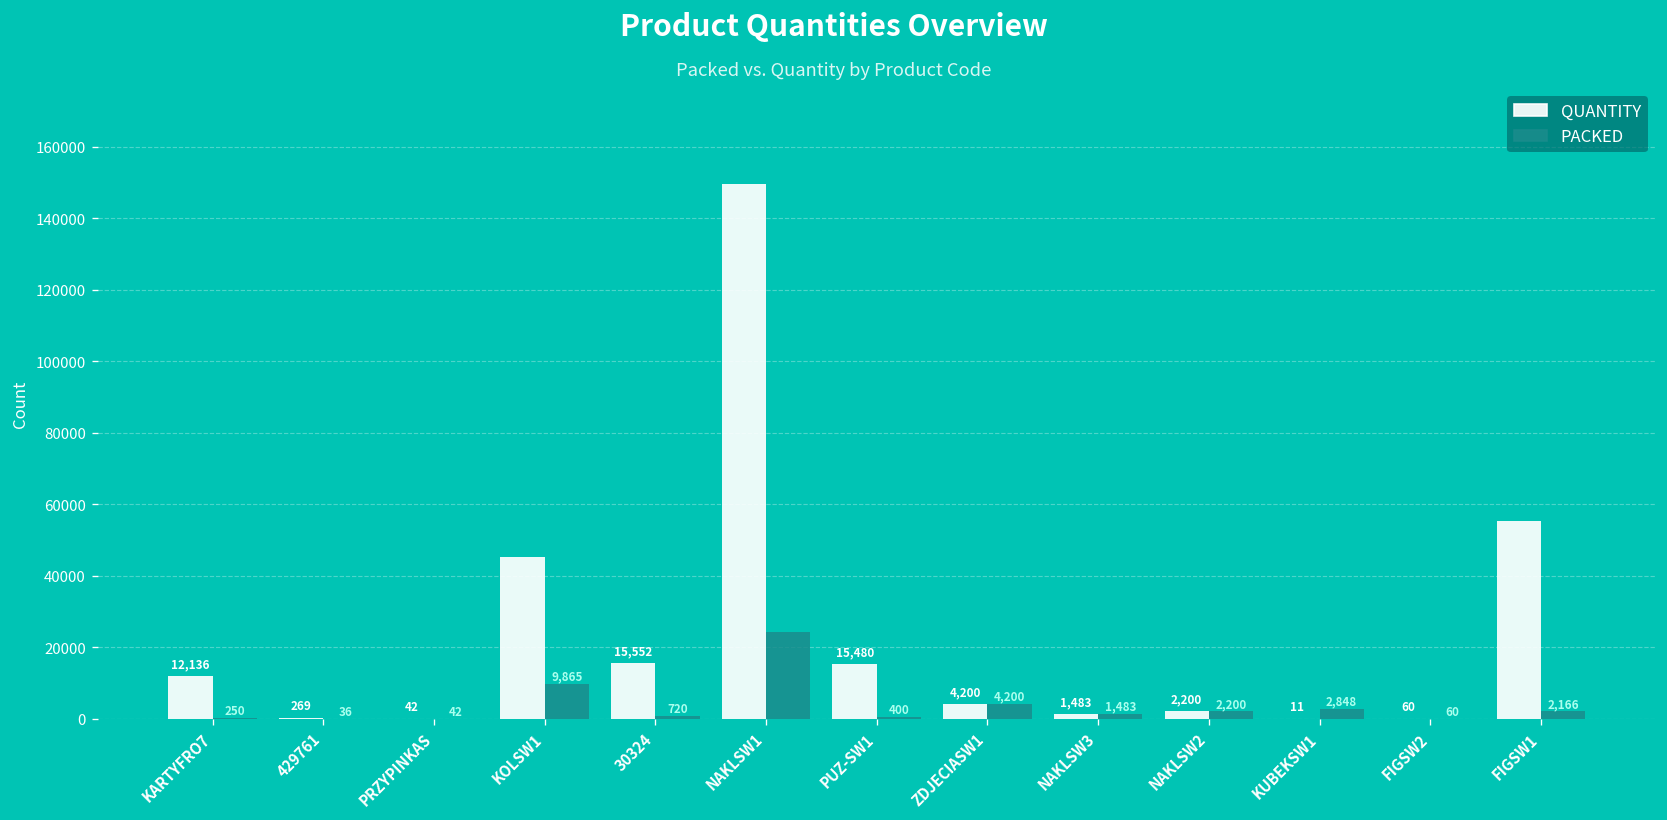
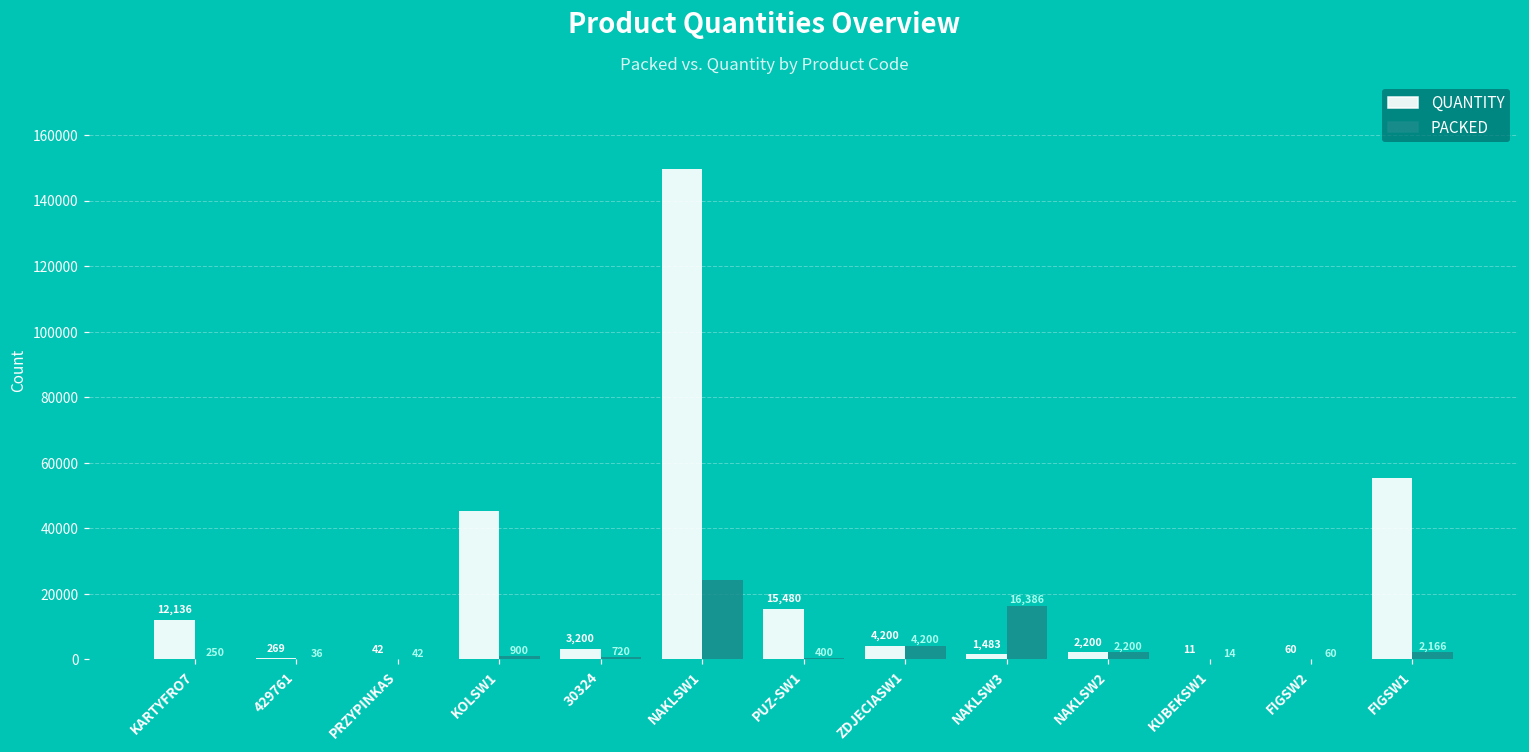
PACKED, KOLSW1: 9,865 -> 900
QUANTITY, 30324: 15,552 -> 3,200
PACKED, NAKLSW3: 1,483 -> 16,386
PACKED, KUBEKSW1: 2,848 -> 14
